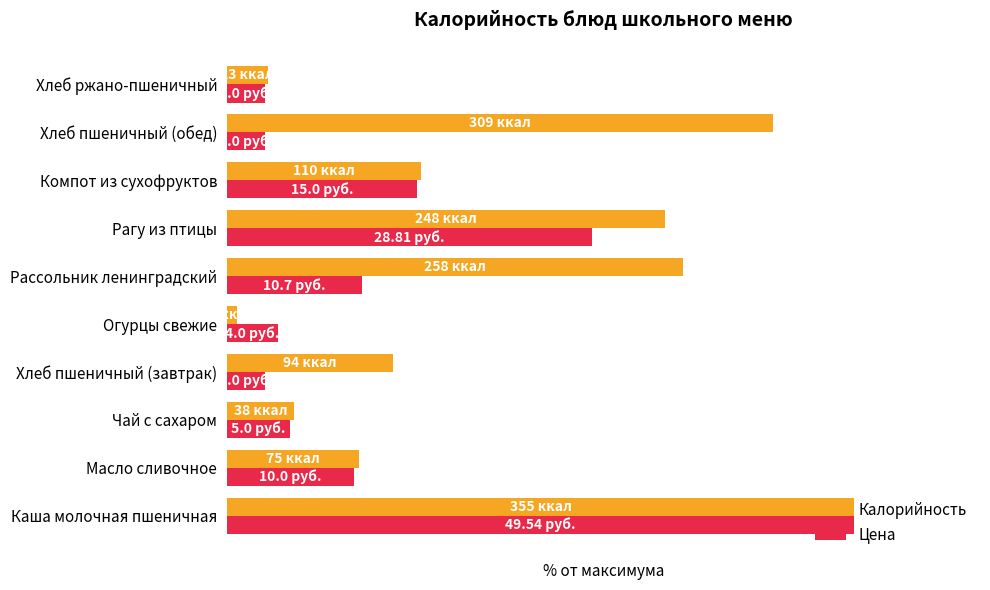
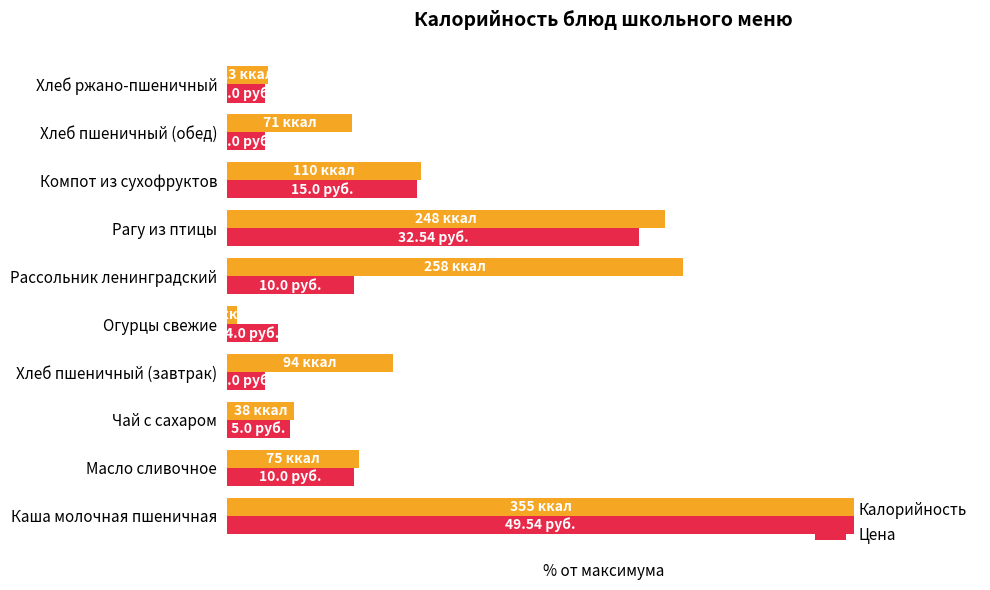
Калорийность, Хлеб пшеничный (обед): 309 -> 71
Цена, Рагу из птицы: 28.81 -> 32.54
Цена, Рассольник ленинградский: 10.7 -> 10.0
